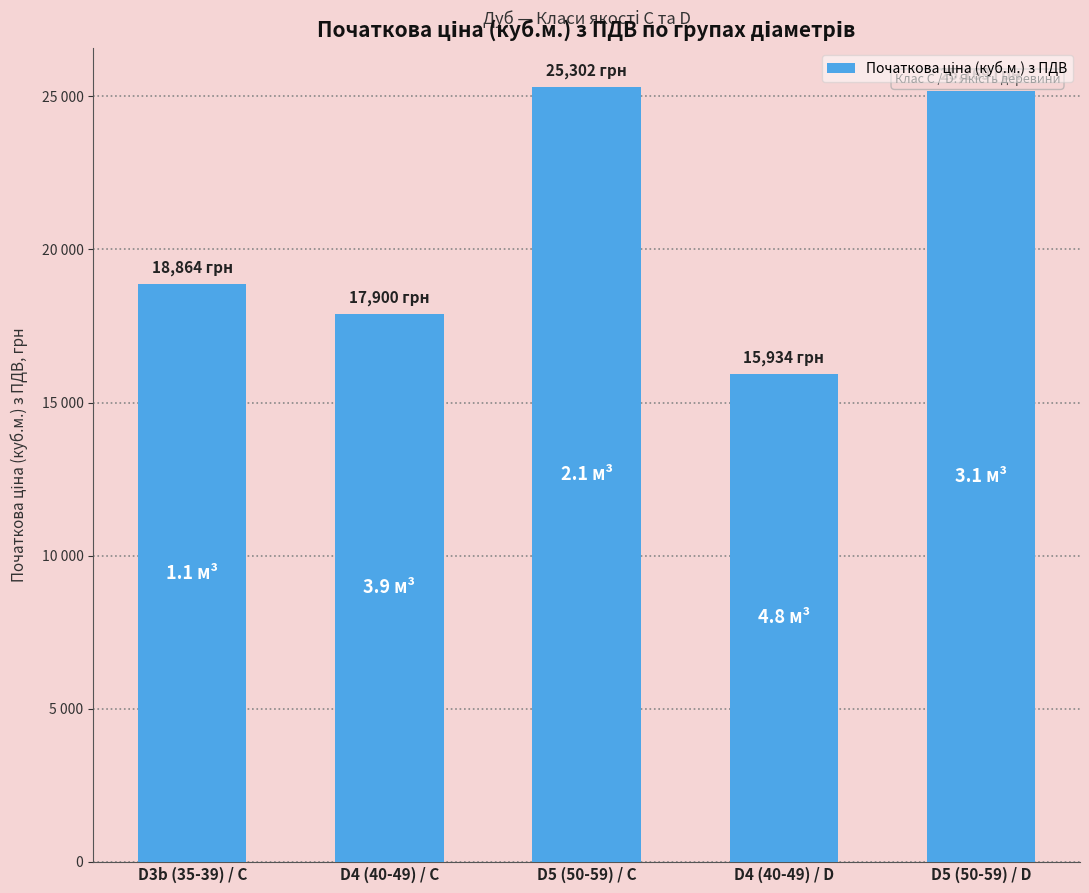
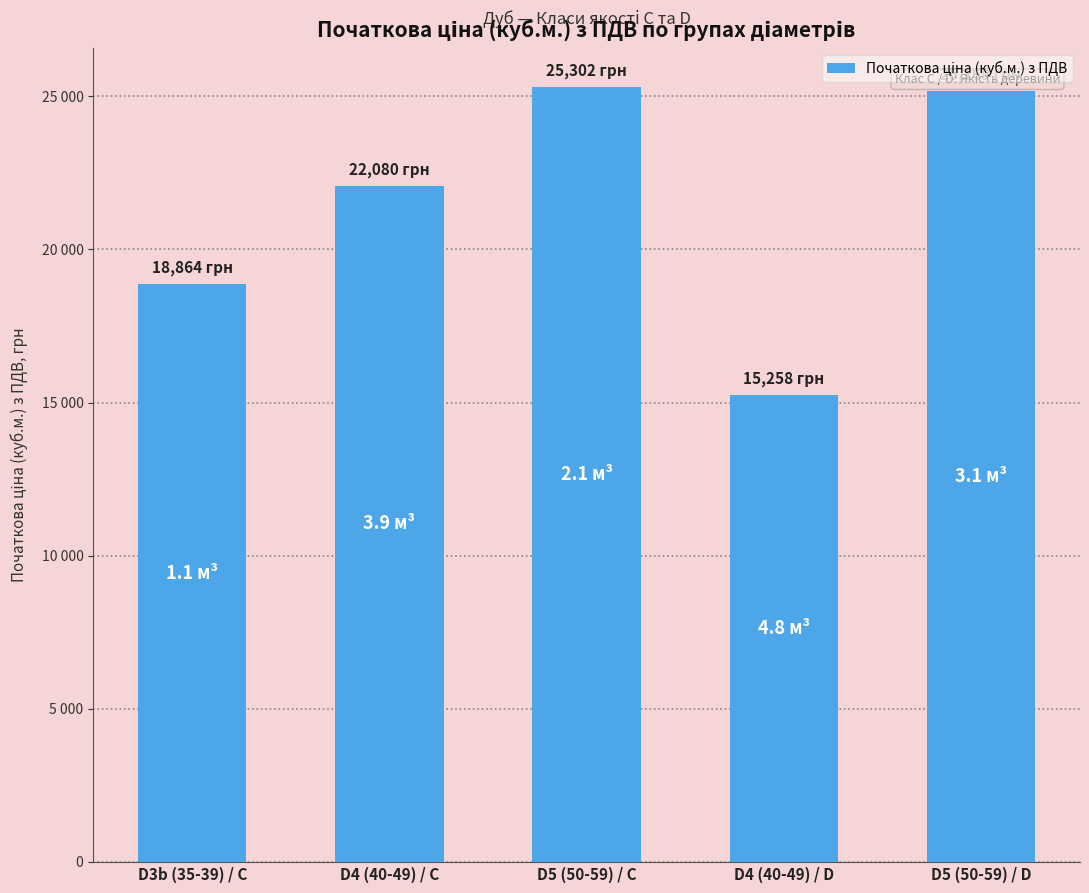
D4 (40-49) / C: 17,900 -> 22,080
D4 (40-49) / D: 15,934 -> 15,258
